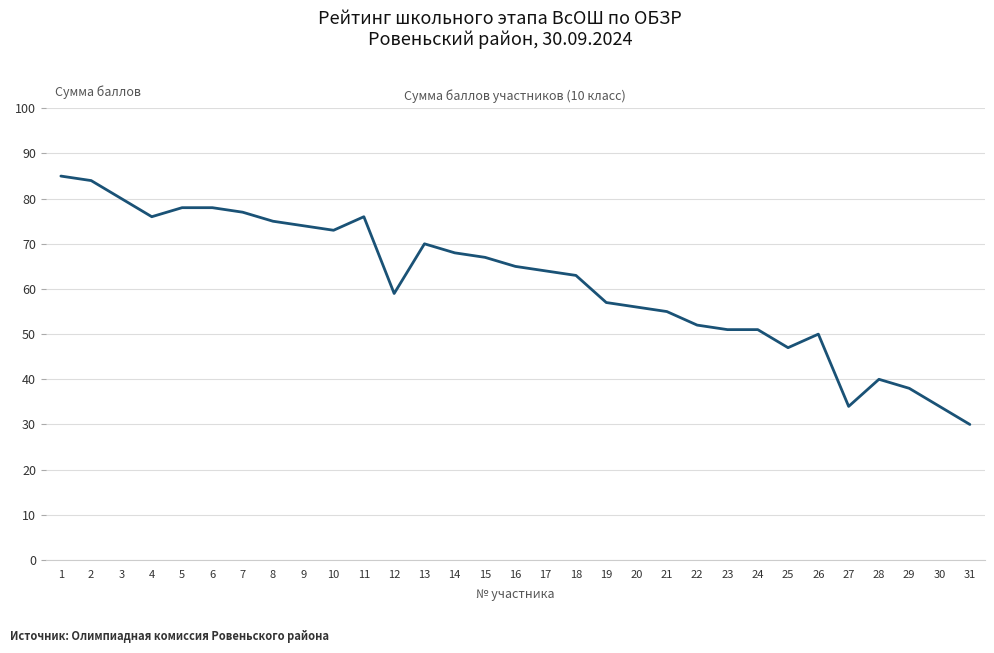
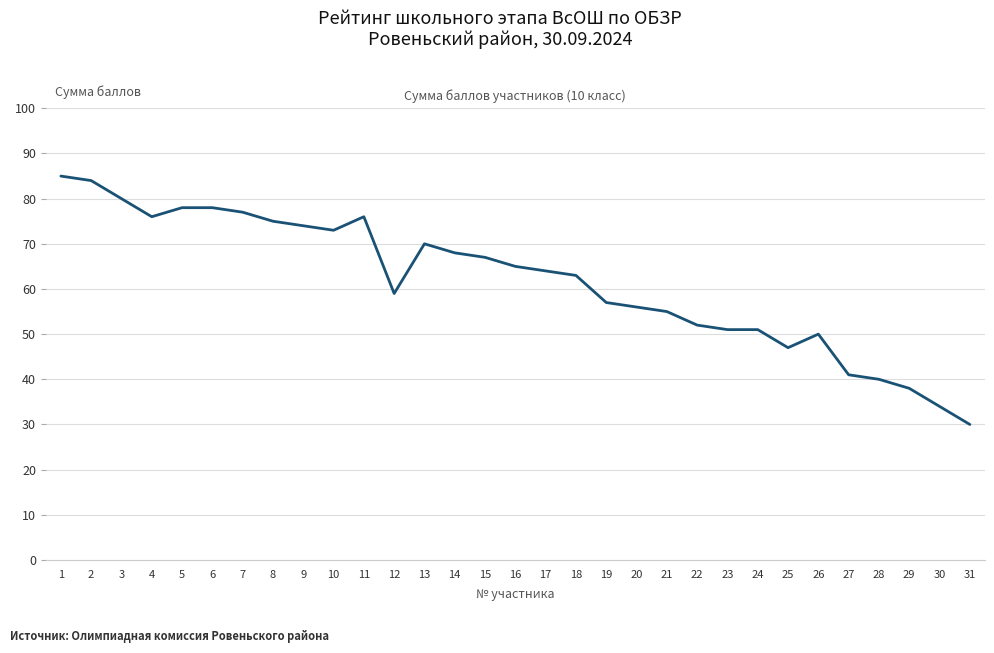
27: 34 -> 41
